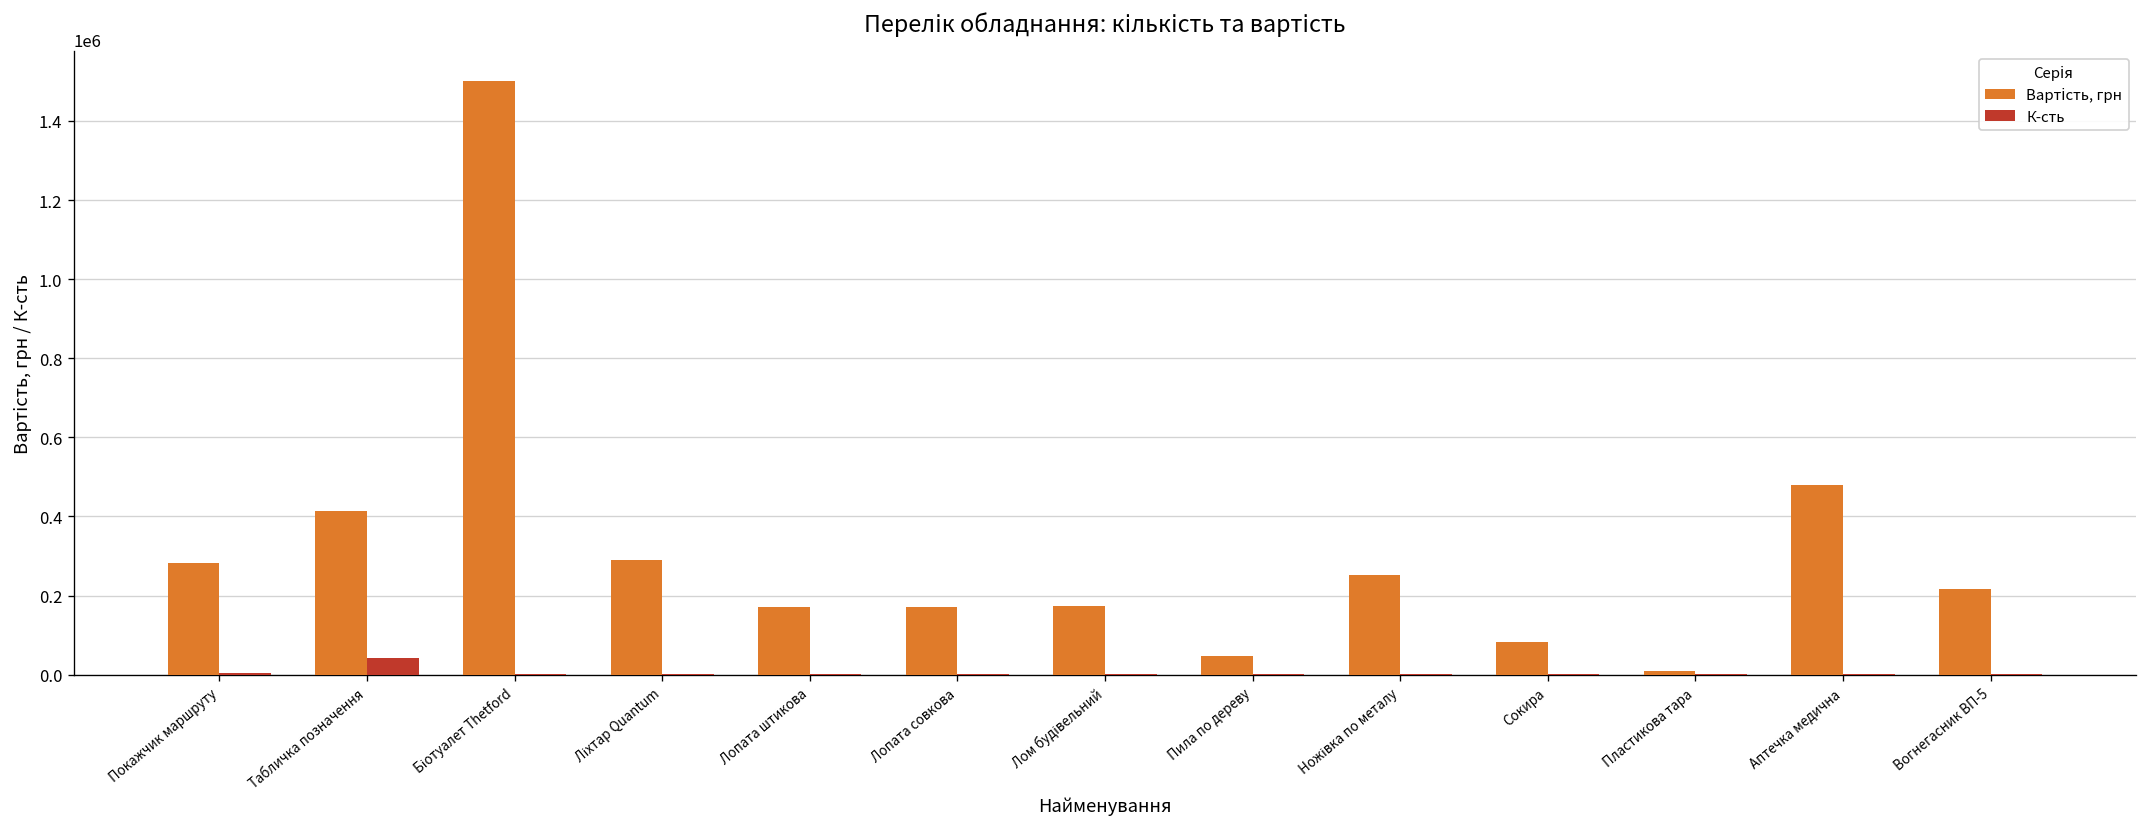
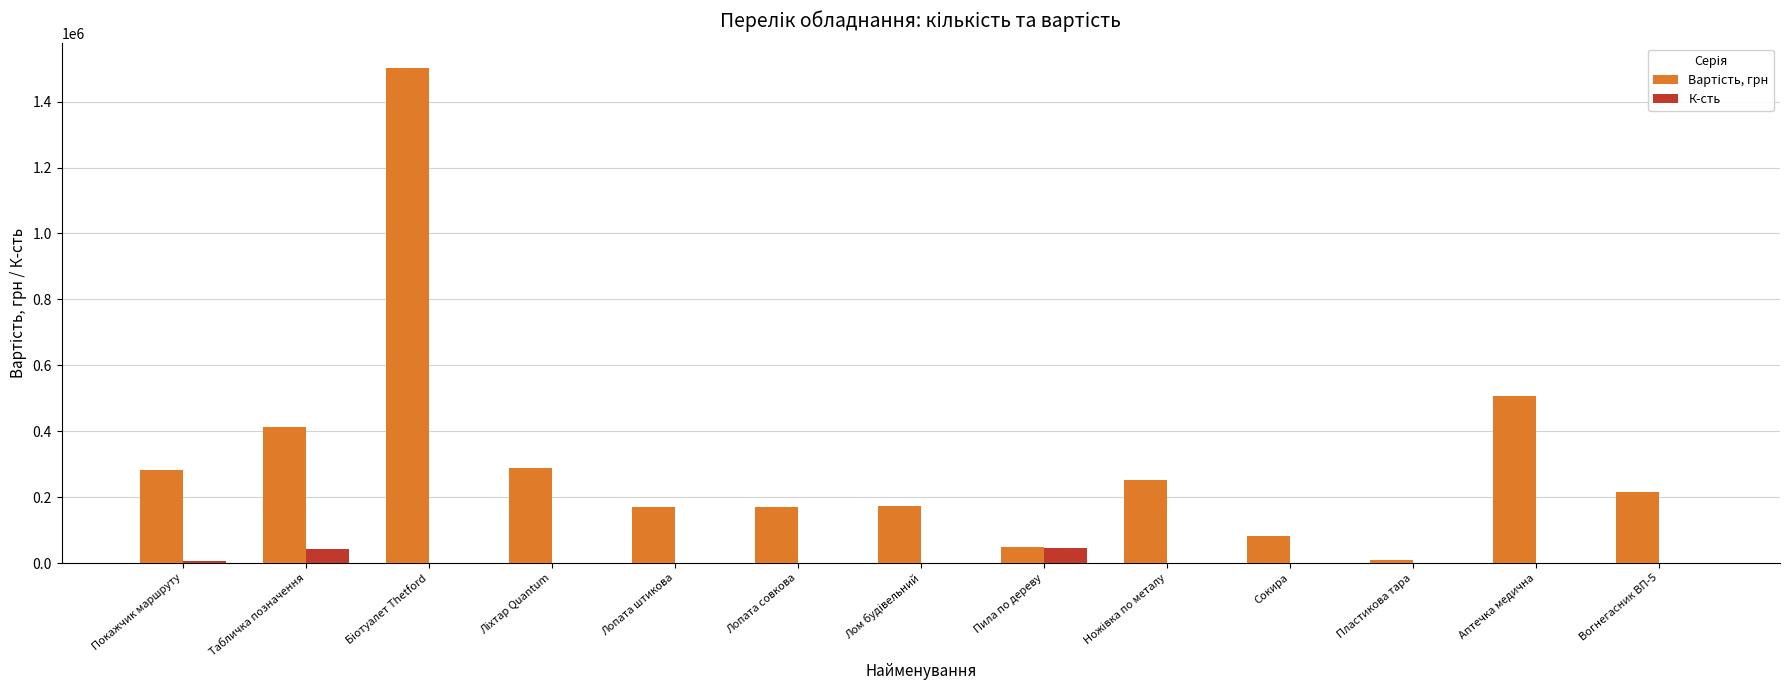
К-сть, Пила по дереву: 0 -> 50000
Вартість, грн, Аптечка медична: 480000 -> 510000
